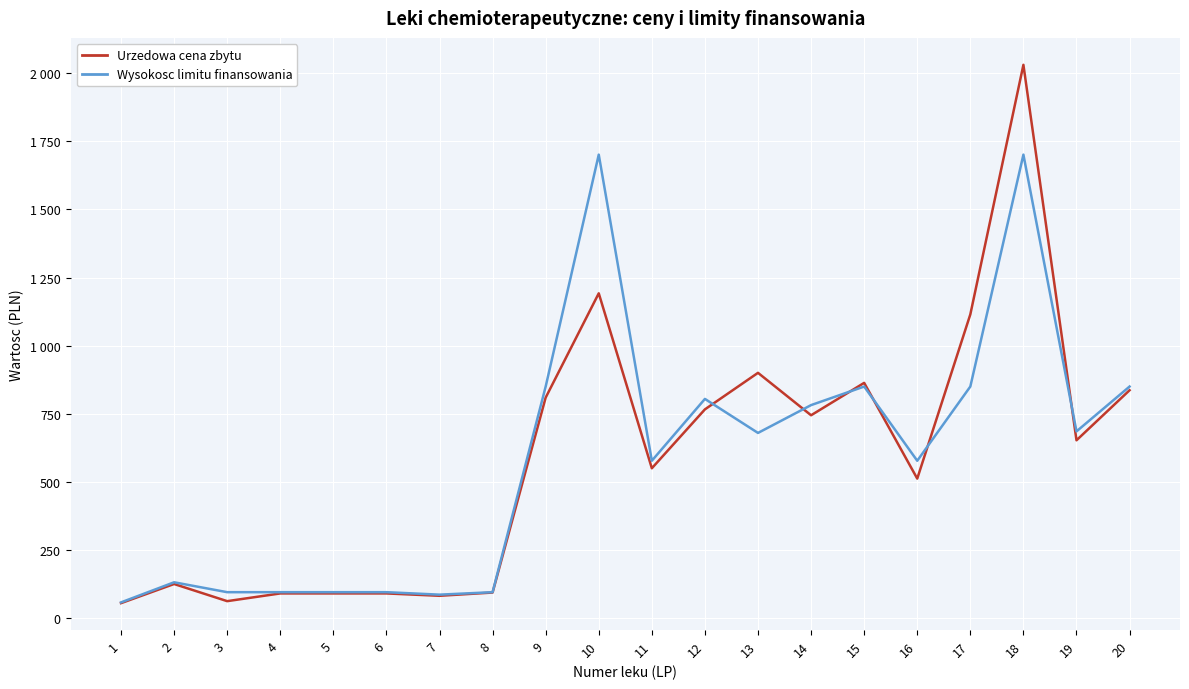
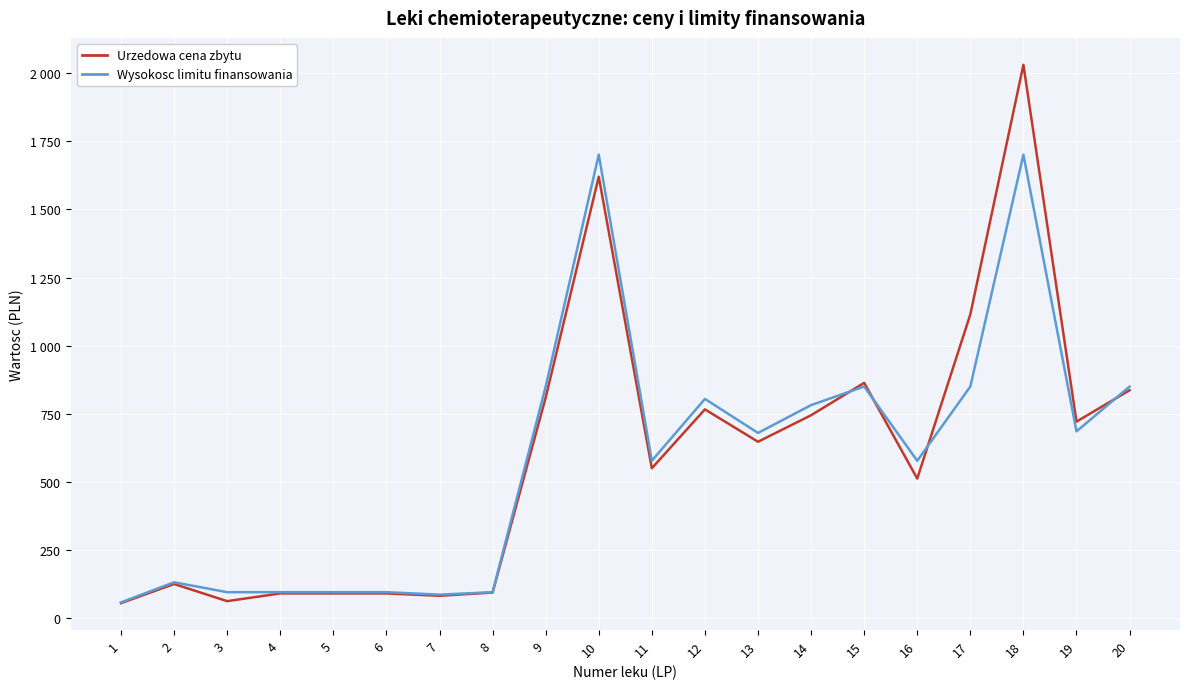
Urzedowa cena zbytu, 10: 1190 -> 1620
Urzedowa cena zbytu, 13: 900 -> 650
Urzedowa cena zbytu, 19: 650 -> 720
